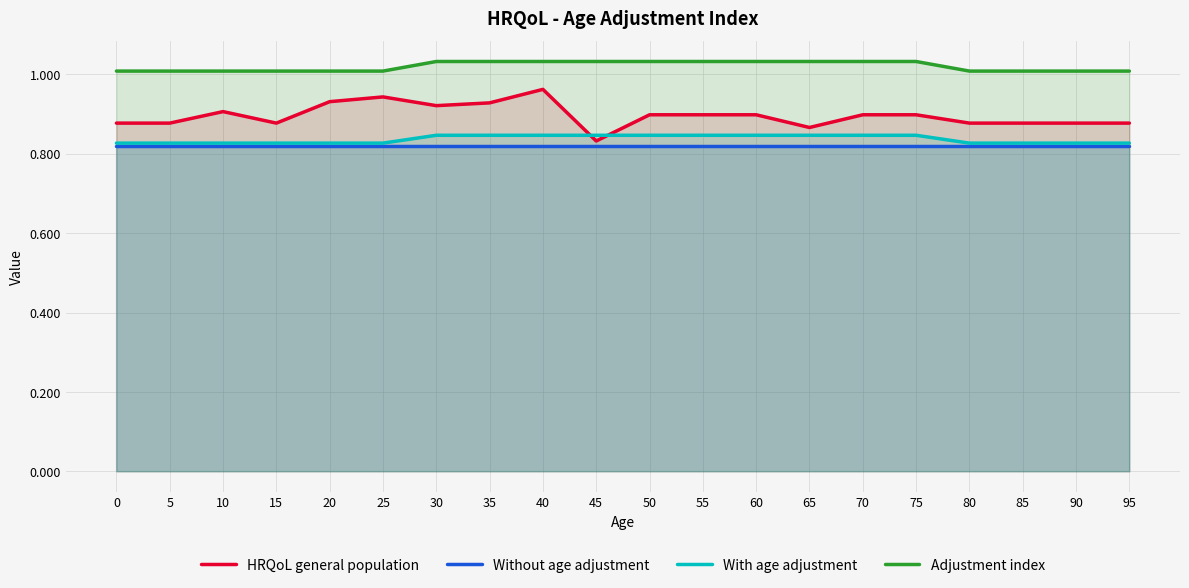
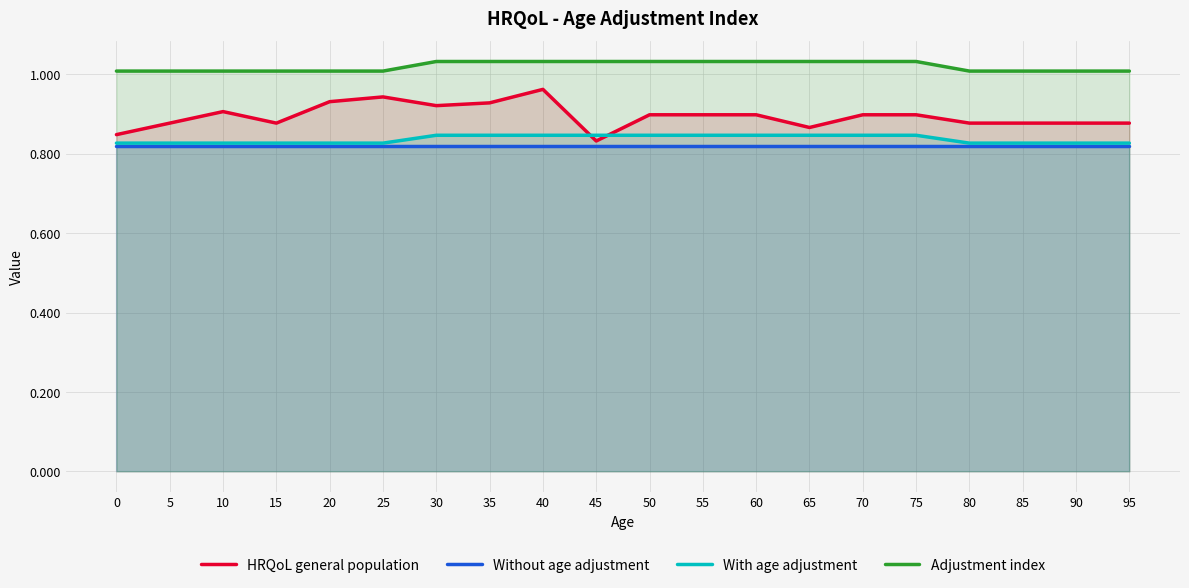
HRQoL general population, 0: 0.88 -> 0.85
